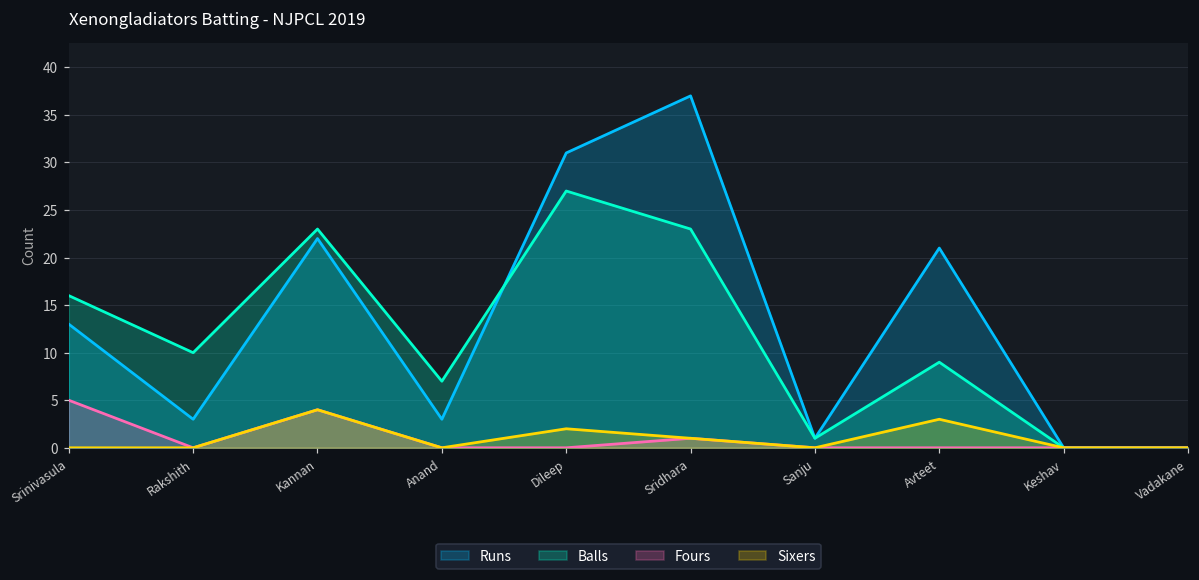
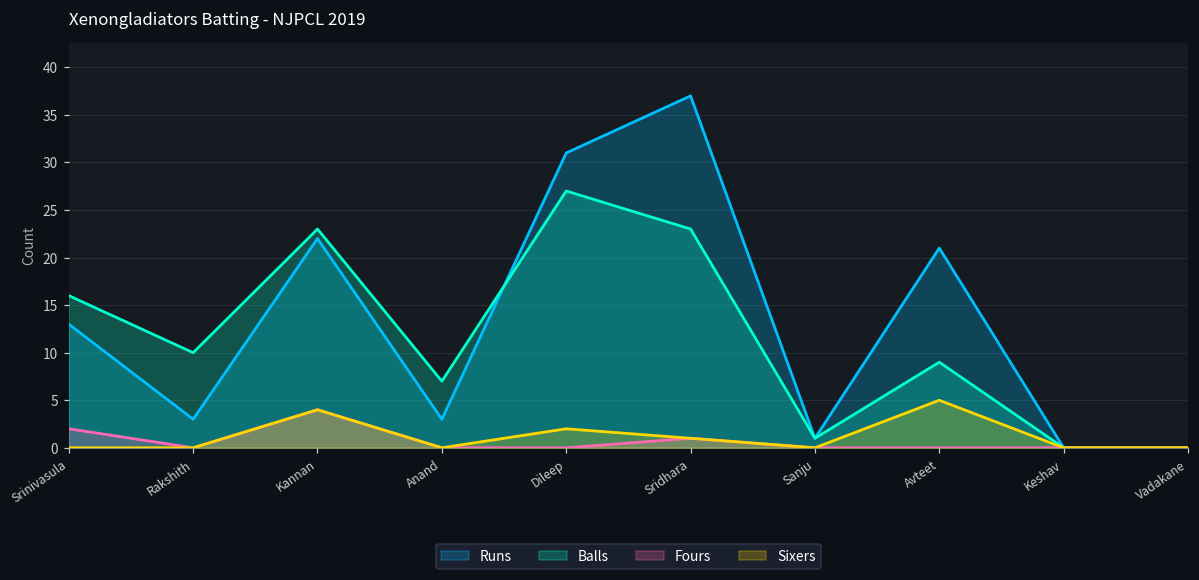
Fours, Srinivasula: 5 -> 2
Sixers, Avteet: 3 -> 5
